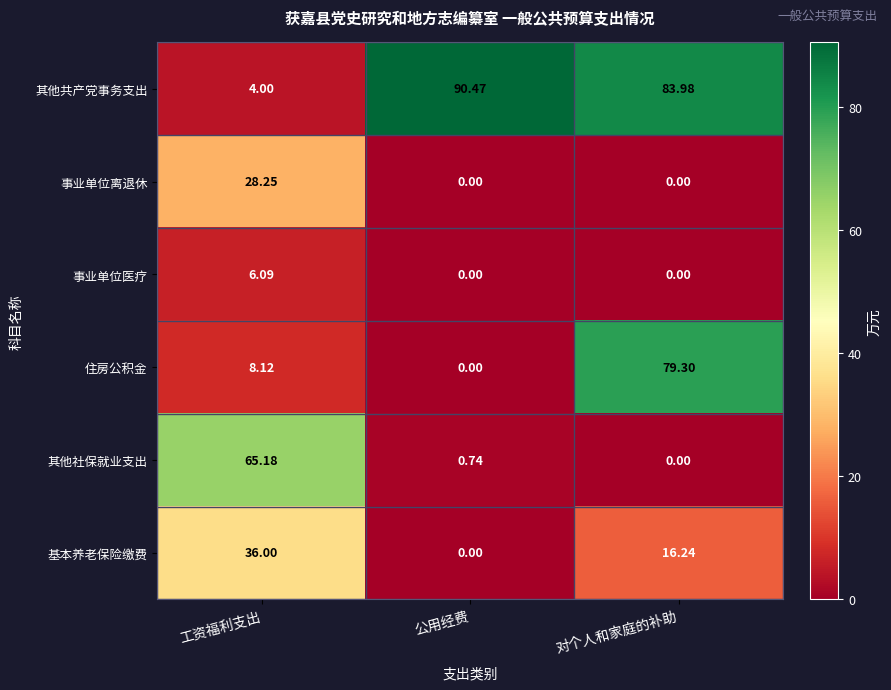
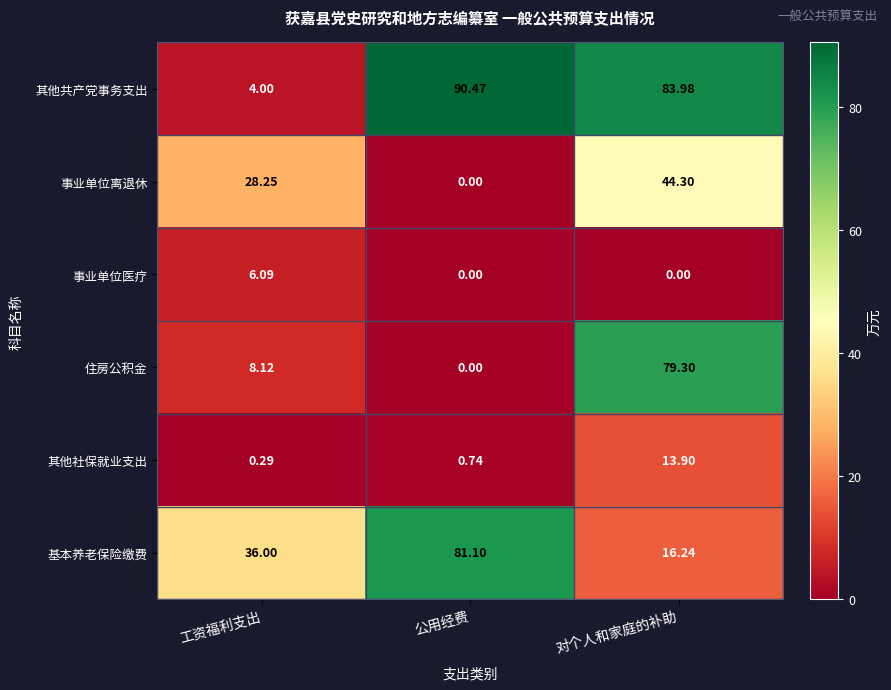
事业单位离退休, 对个人和家庭的补助: 0.00 -> 44.30
其他社保就业支出, 工资福利支出: 65.18 -> 0.29
其他社保就业支出, 对个人和家庭的补助: 0.00 -> 13.90
基本养老保险缴费, 公用经费: 0.00 -> 81.10
